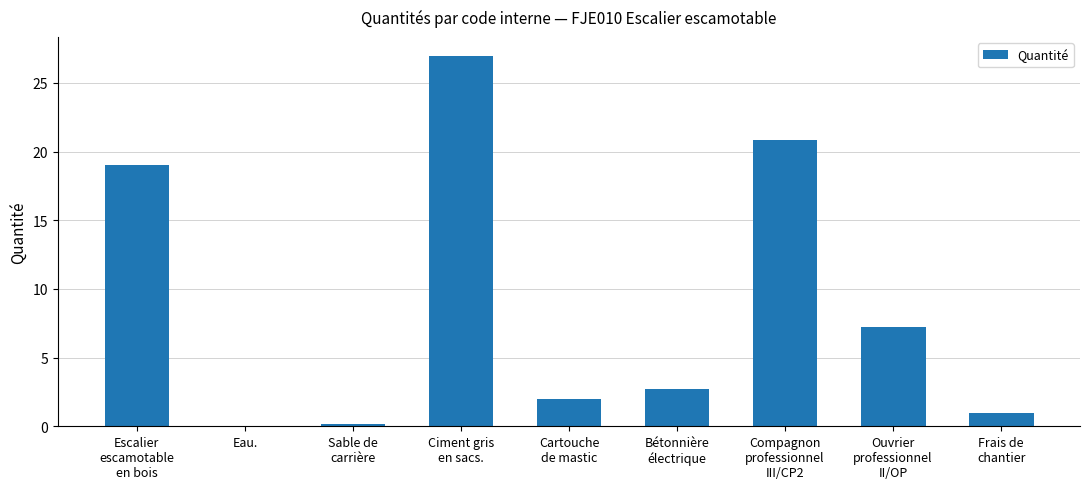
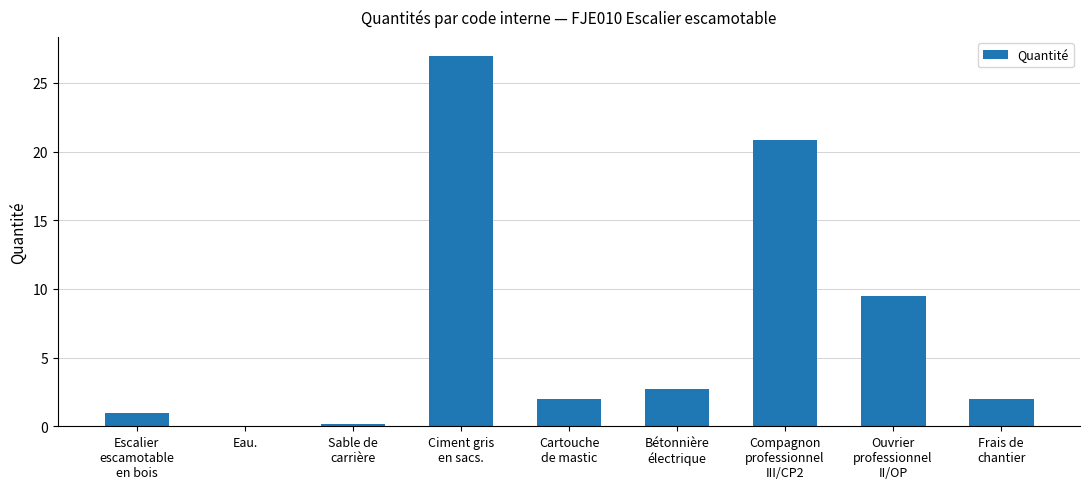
Escalier escamotable en bois: 19 -> 1
Ouvrier professionnel II/OP: 7.2 -> 9.5
Frais de chantier: 1 -> 2
